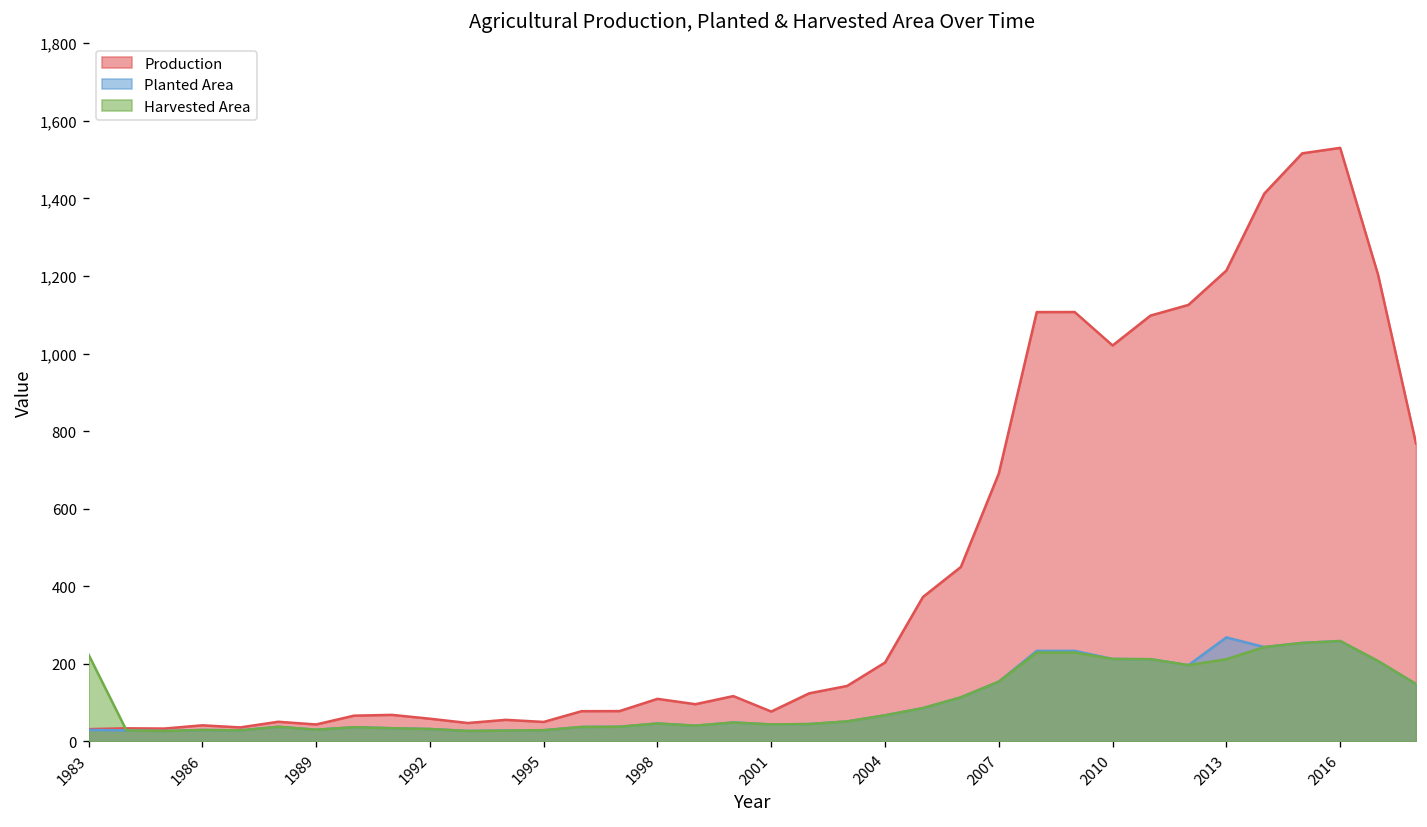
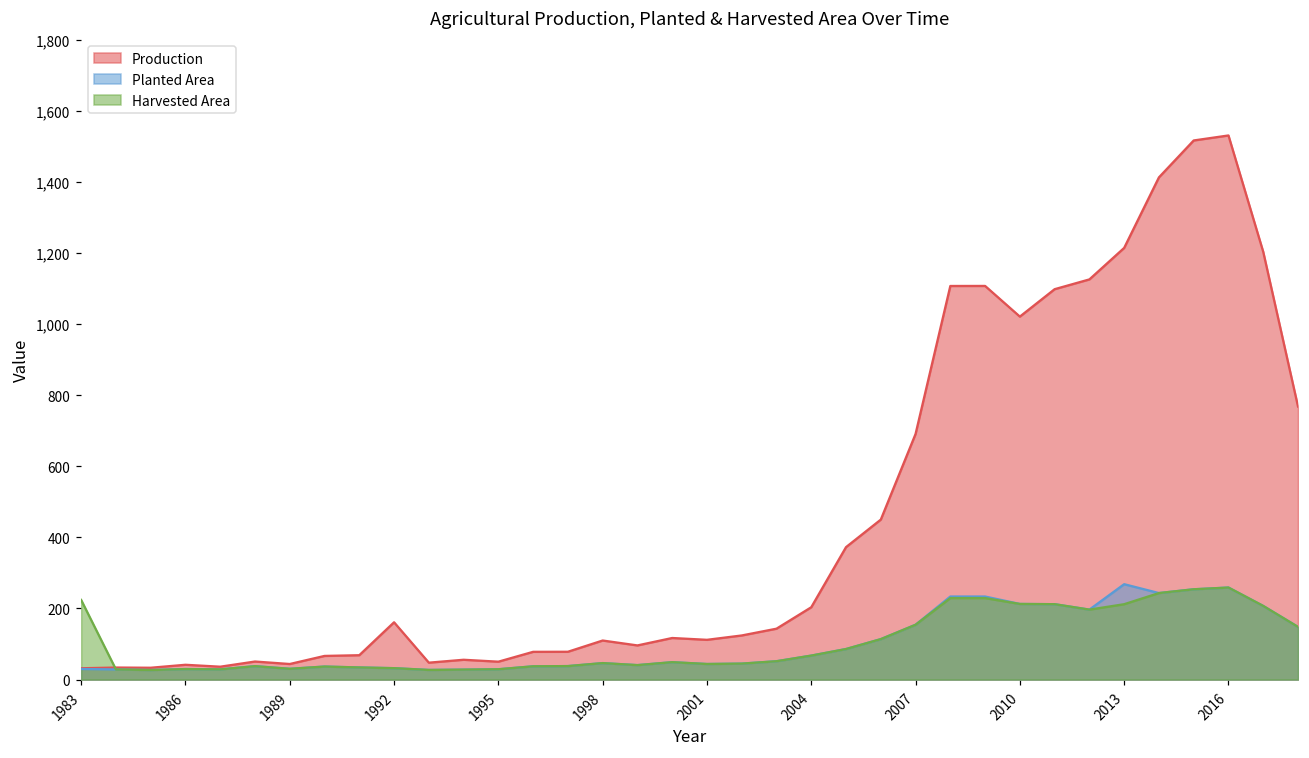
Production, 1992: 60 -> 160
Production, 2001: 80 -> 110
